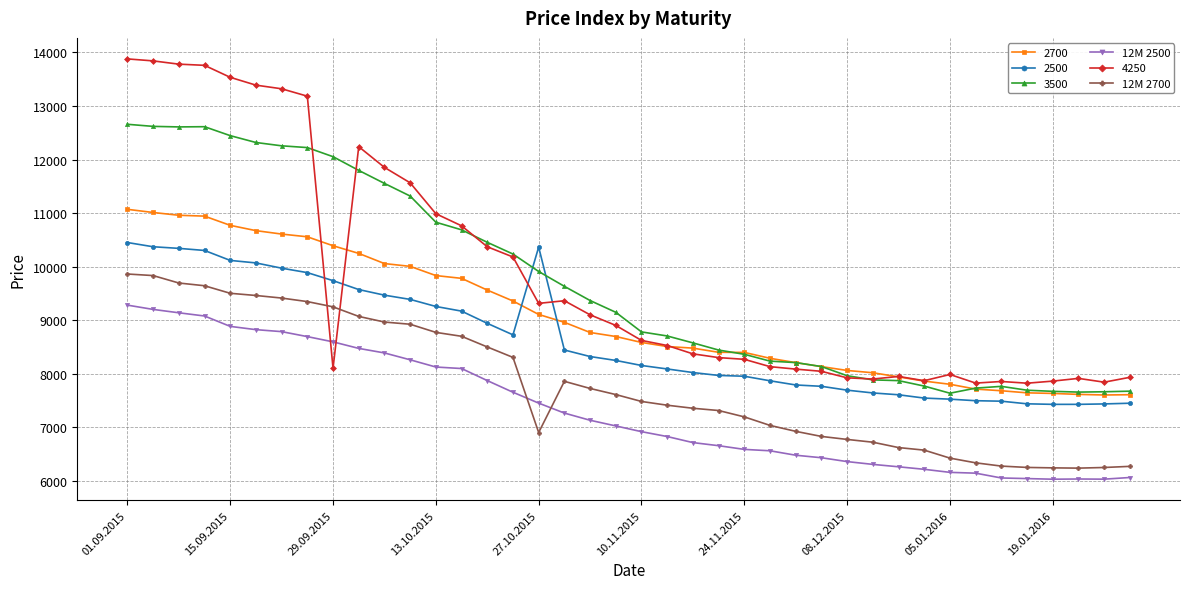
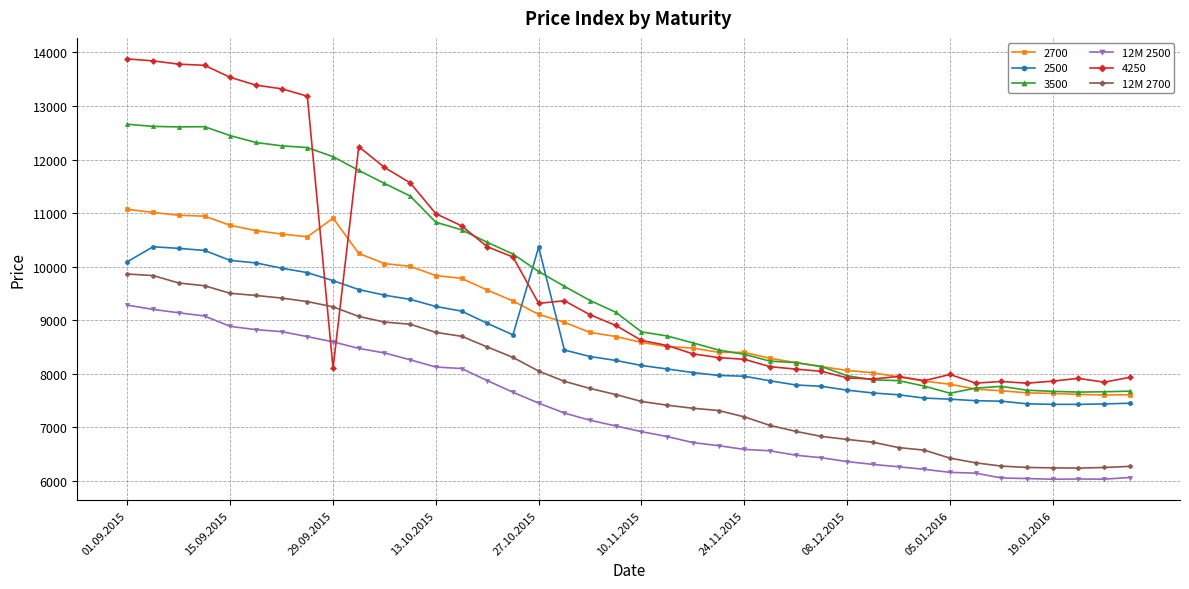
2500, 01.09.2015: 10500 -> 10100
2700, 29.09.2015: 10400 -> 10900
12M 2700, 27.10.2015: 6900 -> 8000
